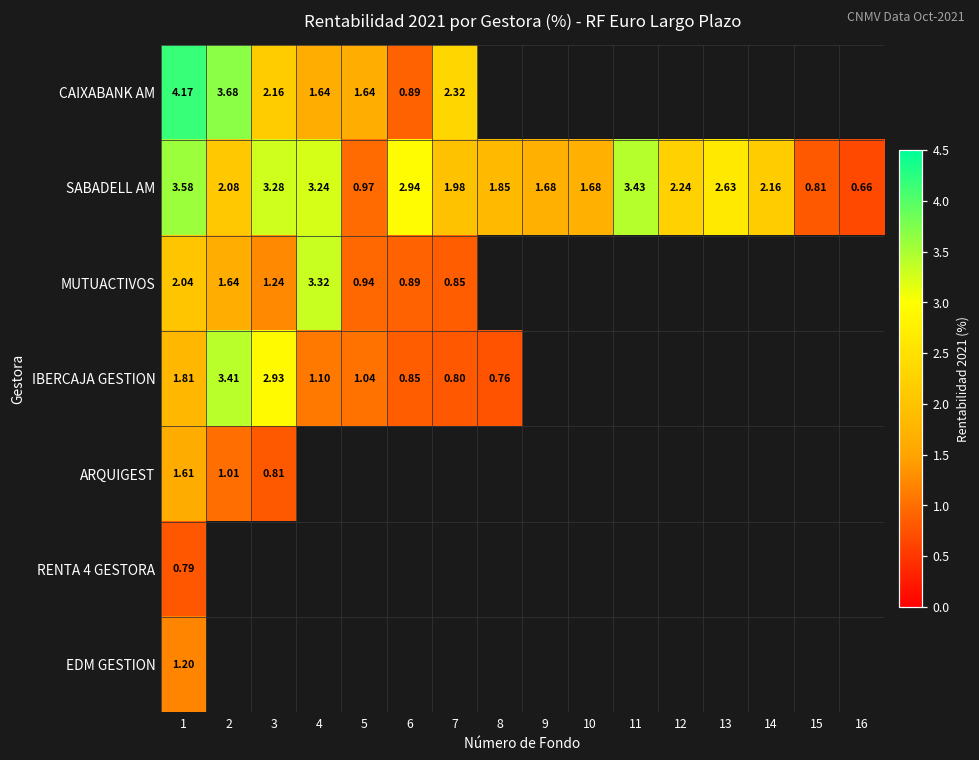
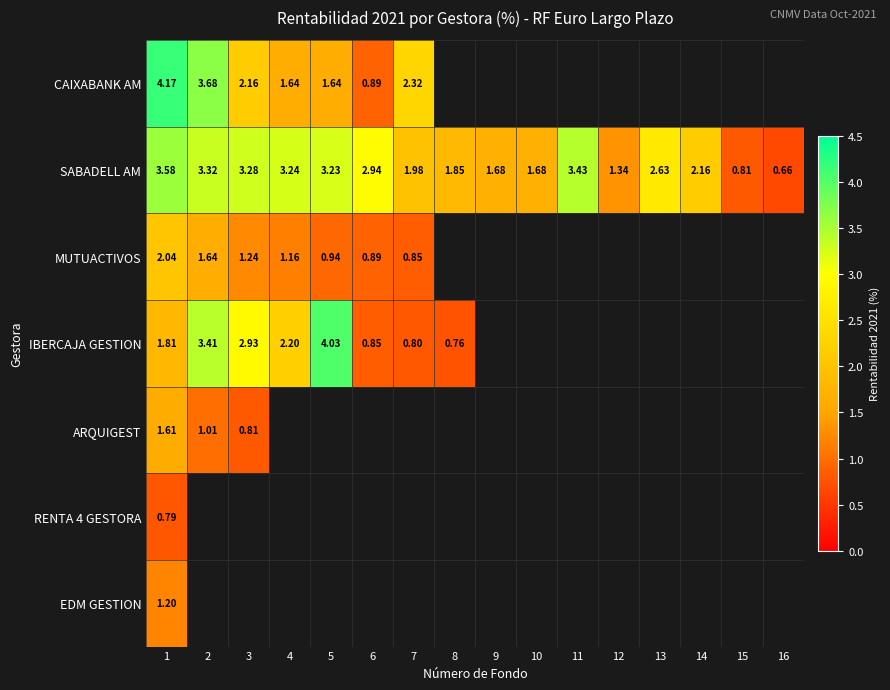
SABADELL AM, 2: 2.08 -> 3.32
SABADELL AM, 5: 0.97 -> 3.23
SABADELL AM, 12: 2.24 -> 1.34
MUTUACTIVOS, 4: 3.32 -> 1.16
IBERCAJA GESTION, 4: 1.10 -> 2.20
IBERCAJA GESTION, 5: 1.04 -> 4.03
